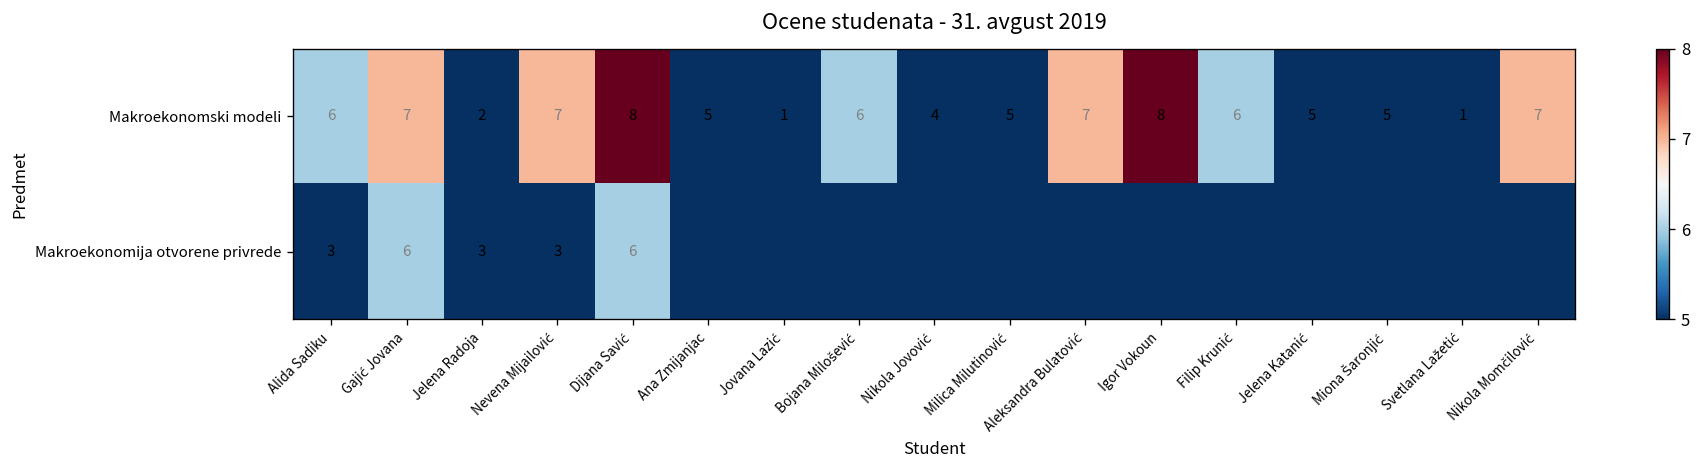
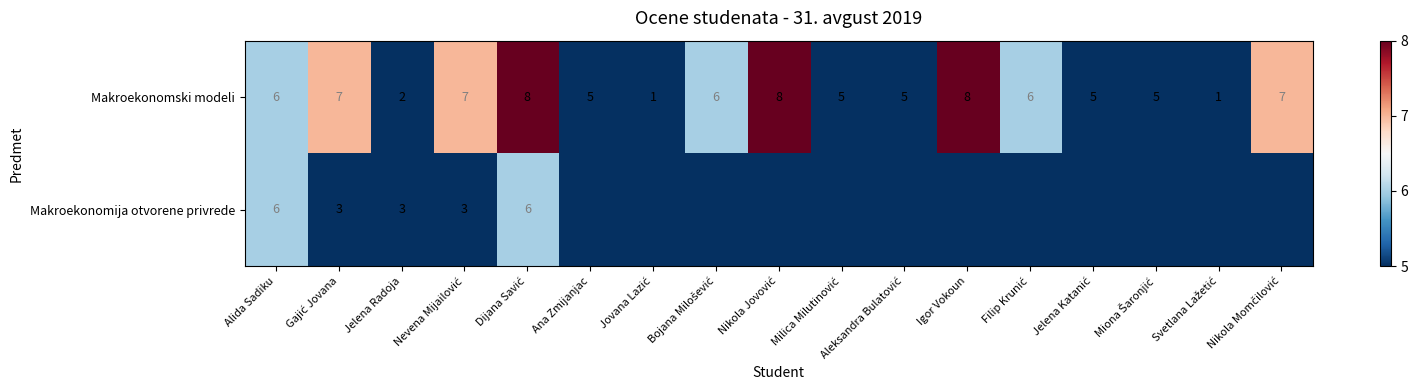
Makroekonomski modeli, Nikola Jovović: 4 -> 8
Makroekonomski modeli, Aleksandra Bulatović: 7 -> 5
Makroekonomija otvorene privrede, Alida Sadiku: 3 -> 6
Makroekonomija otvorene privrede, Gajić Jovana: 6 -> 3
